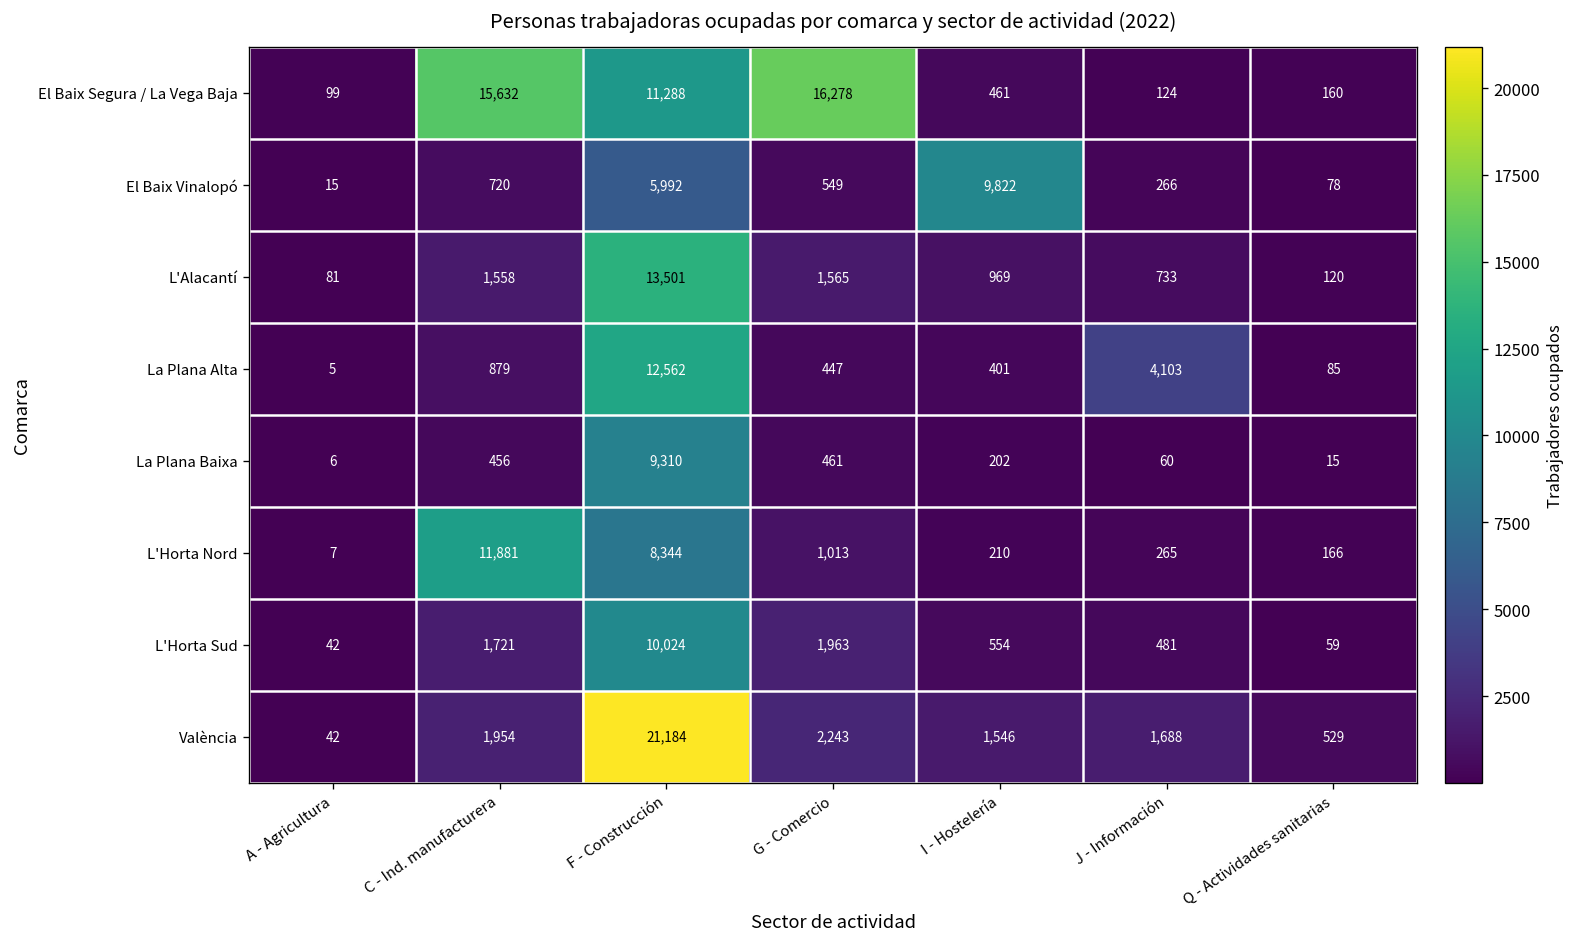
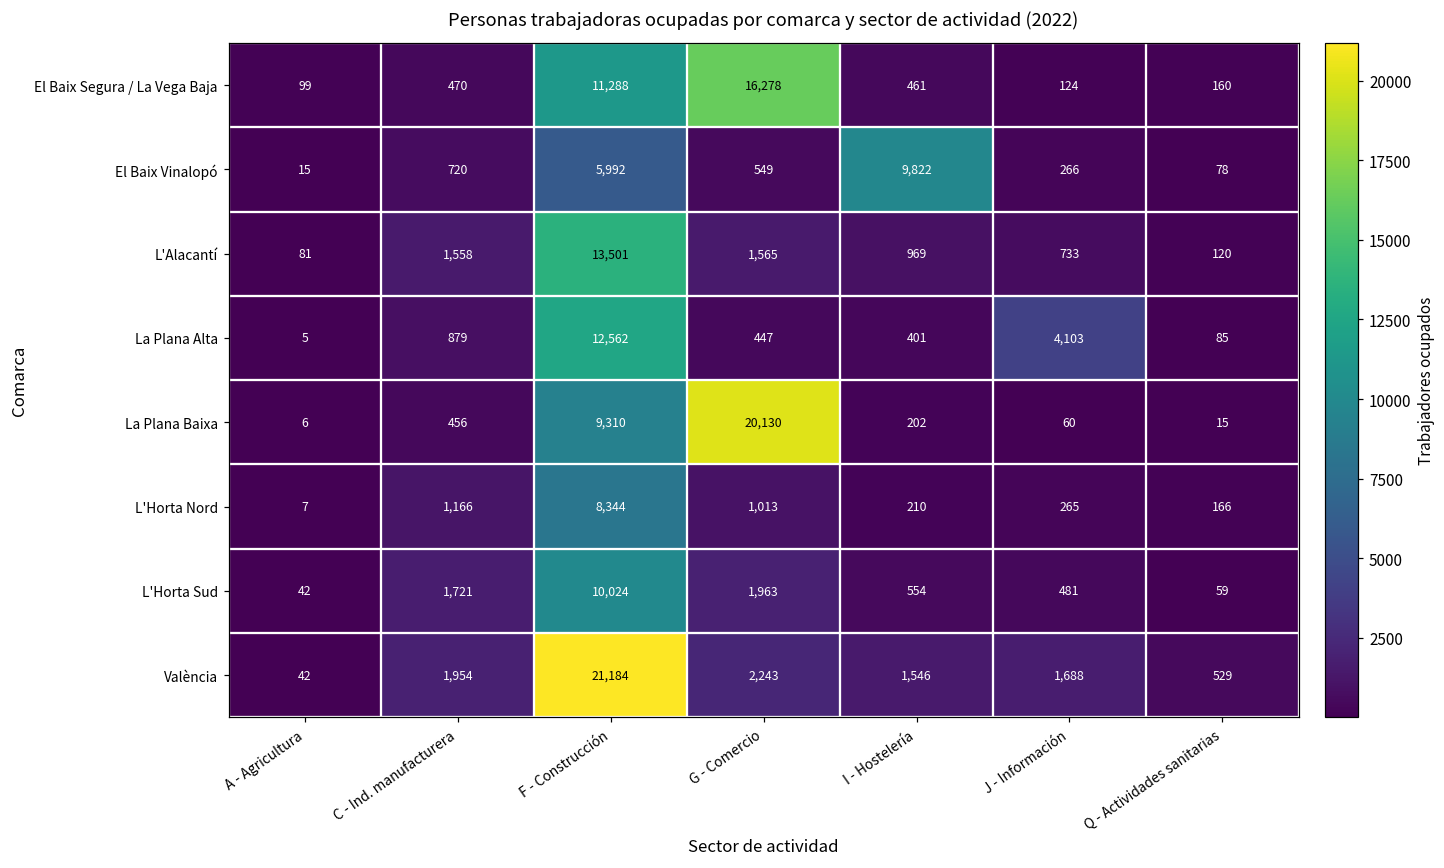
El Baix Segura / La Vega Baja, C - Ind. manufacturera: 15,632 -> 470
La Plana Baixa, G - Comercio: 461 -> 20,130
L'Horta Nord, C - Ind. manufacturera: 11,881 -> 1,166
